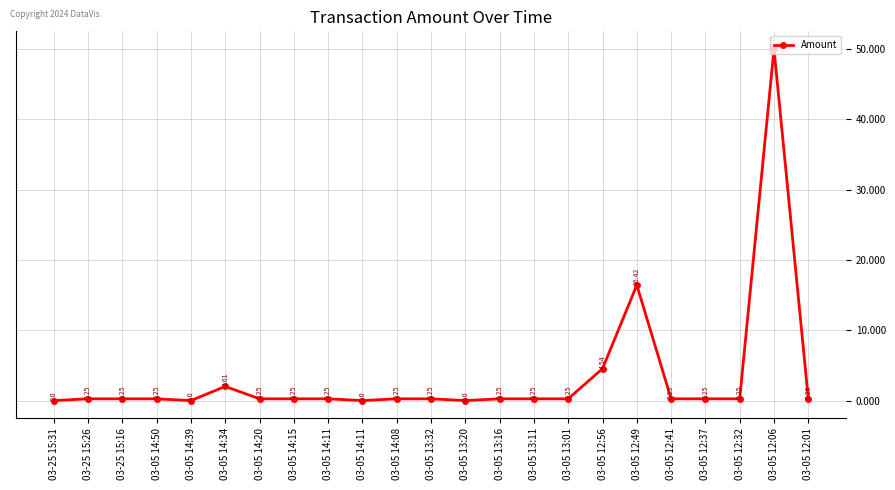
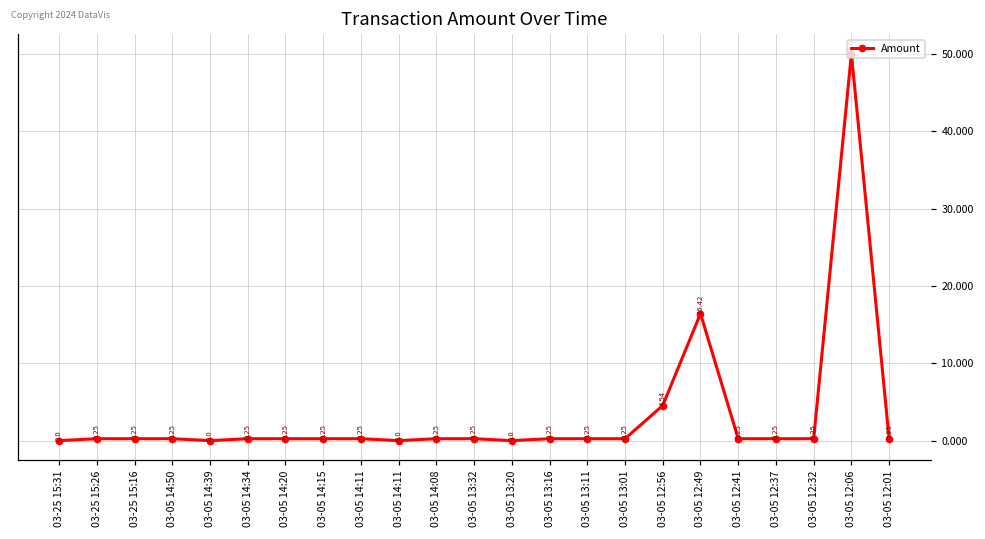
03-05 14:34: 2.01 -> 0.25
